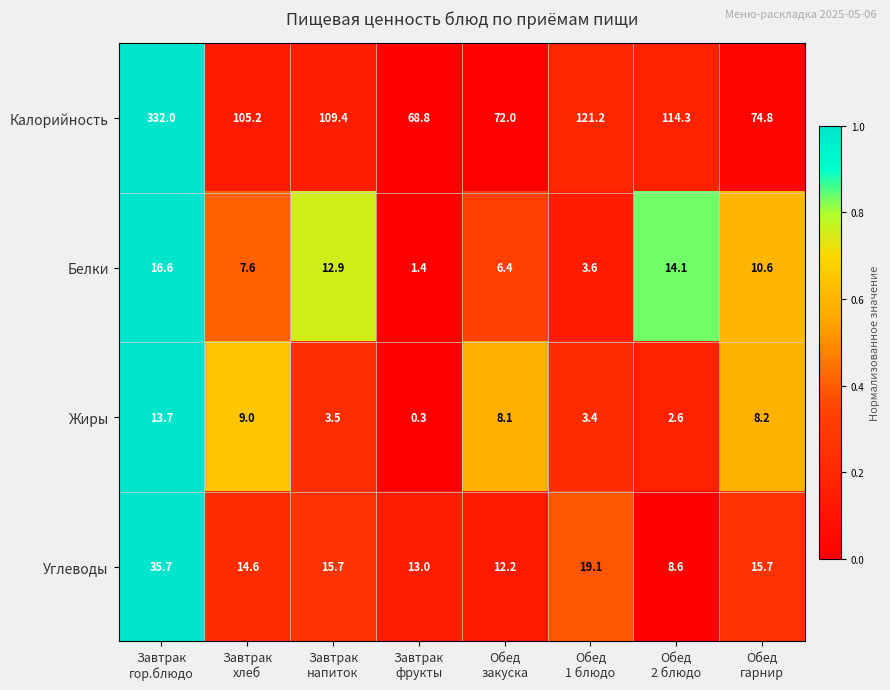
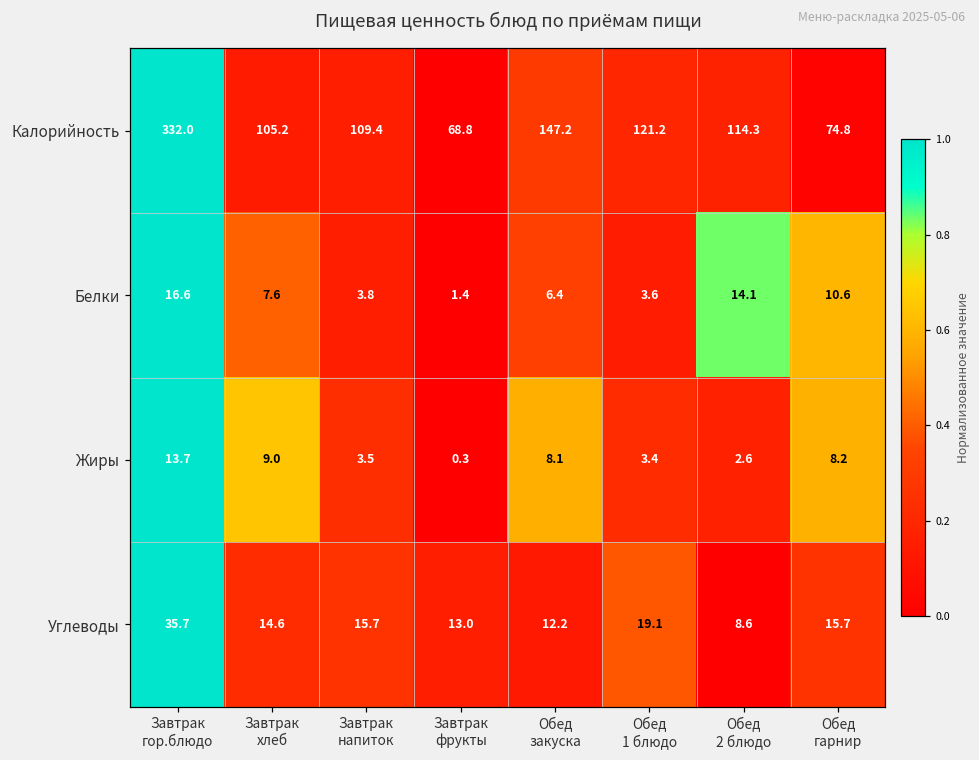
Калорийность, Обед закуска: 72.0 -> 147.2
Белки, Завтрак напиток: 12.9 -> 3.8
